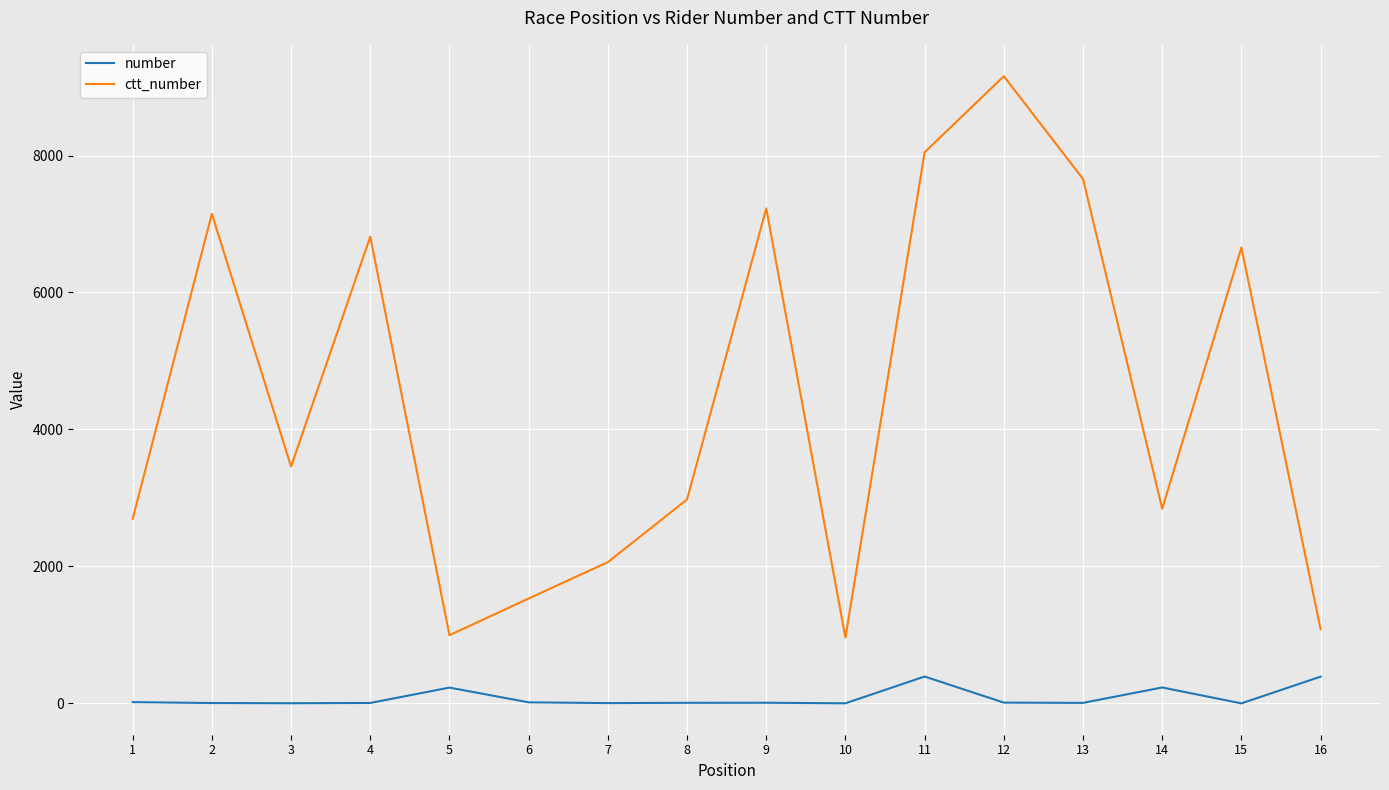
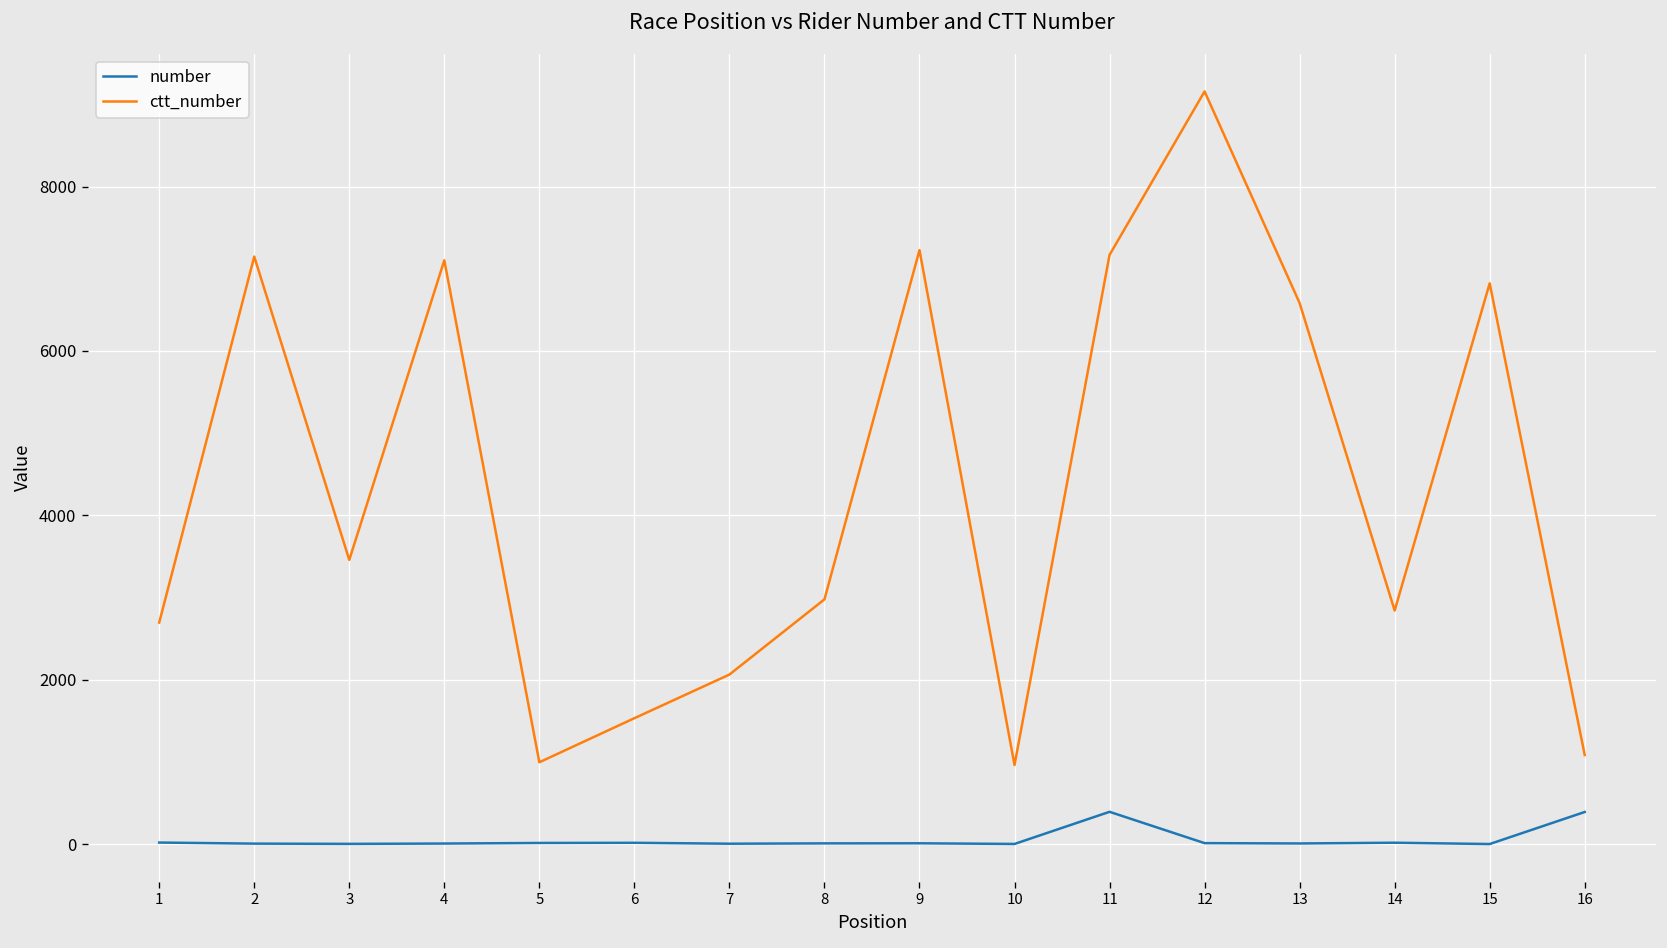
ctt_number, 4: 6800 -> 7100
number, 5: 200 -> 0
ctt_number, 11: 8000 -> 7200
ctt_number, 13: 7700 -> 6600
number, 14: 200 -> 0
ctt_number, 15: 6700 -> 6800
